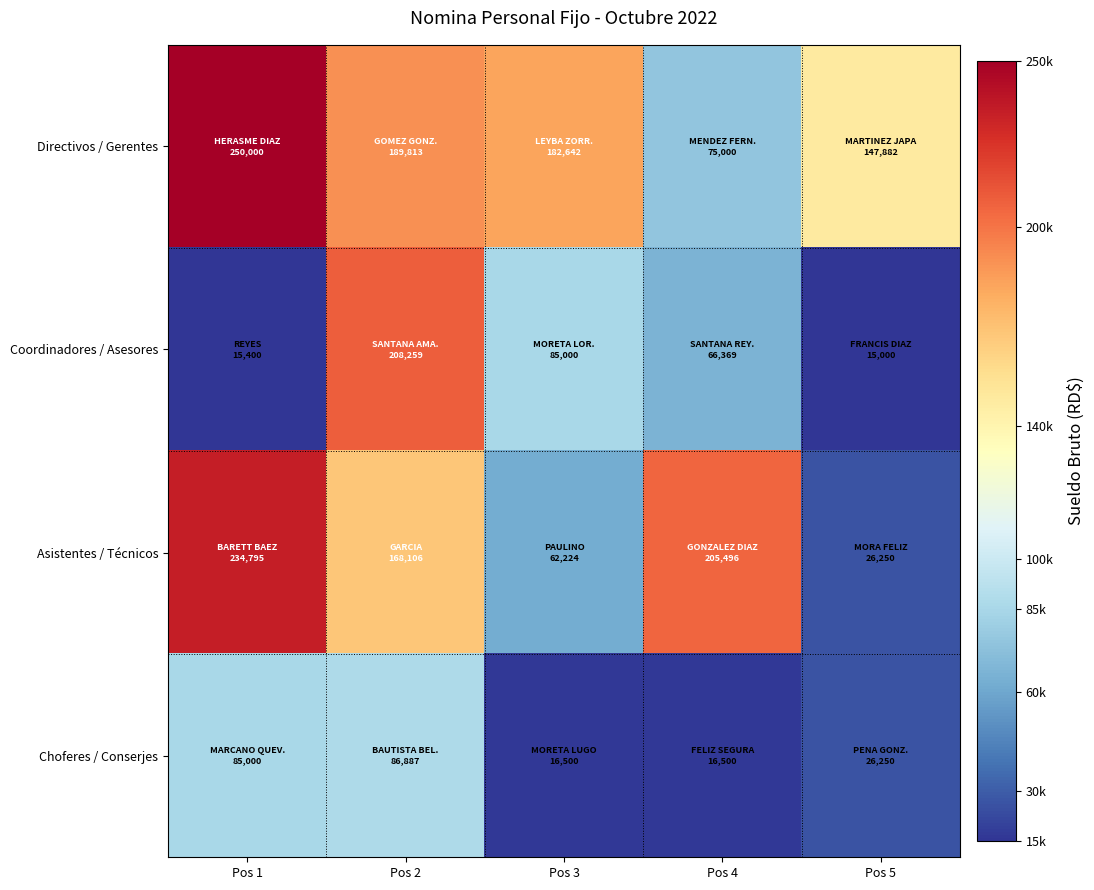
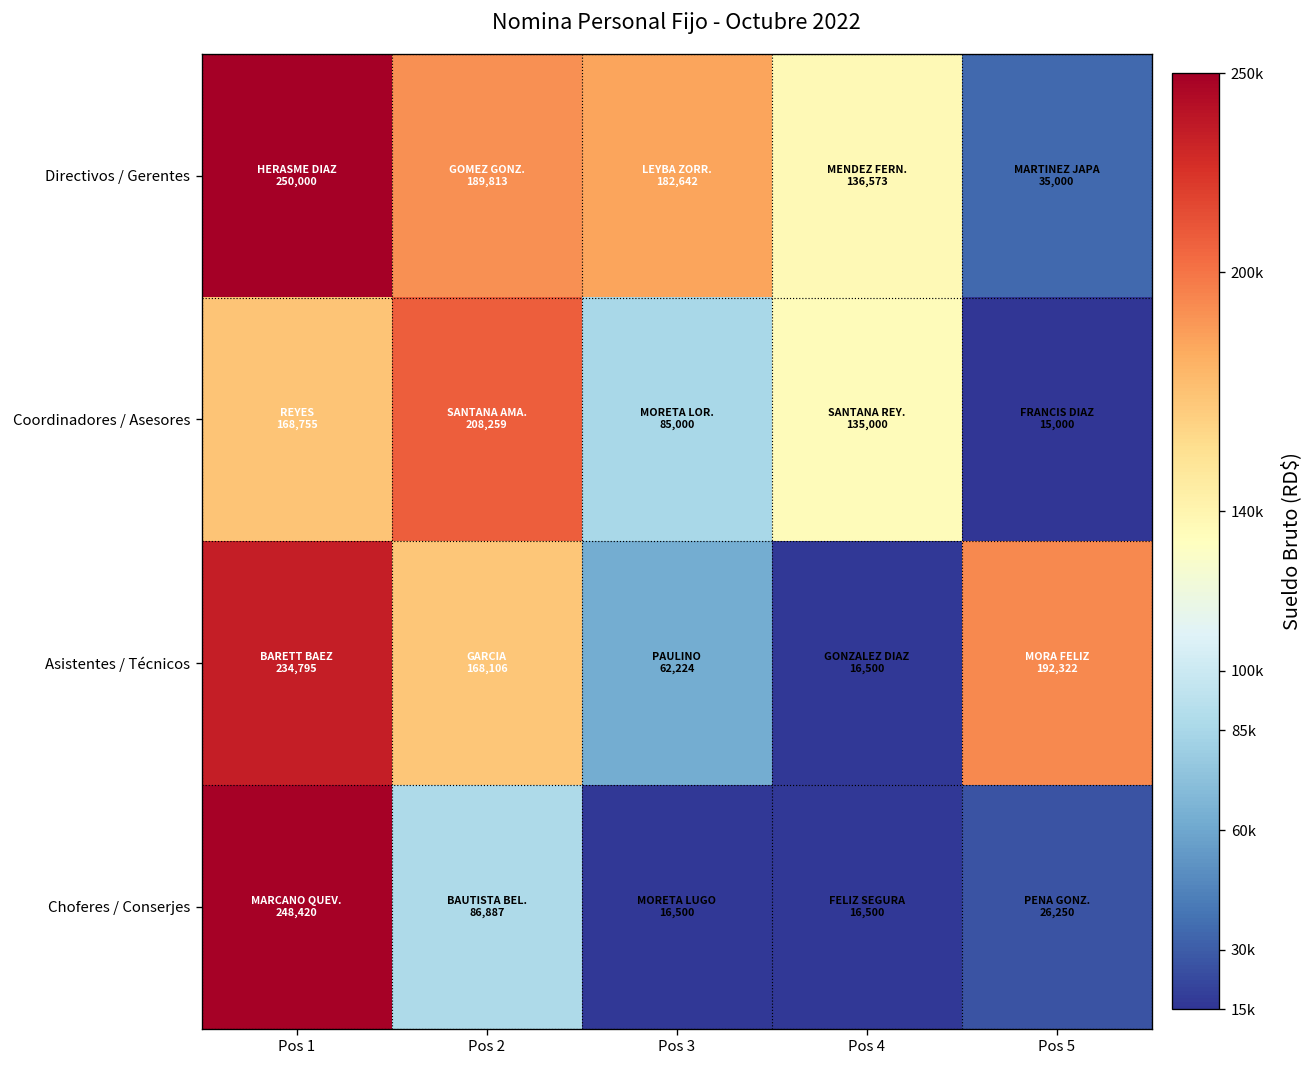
Directivos / Gerentes, Pos 4: 75,000 -> 136,573
Directivos / Gerentes, Pos 5: 147,882 -> 35,000
Coordinadores / Asesores, Pos 1: 15,400 -> 168,755
Coordinadores / Asesores, Pos 4: 66,369 -> 135,000
Asistentes / Técnicos, Pos 4: 205,496 -> 16,500
Asistentes / Técnicos, Pos 5: 26,250 -> 192,322
Choferes / Conserjes, Pos 1: 85,000 -> 248,420
